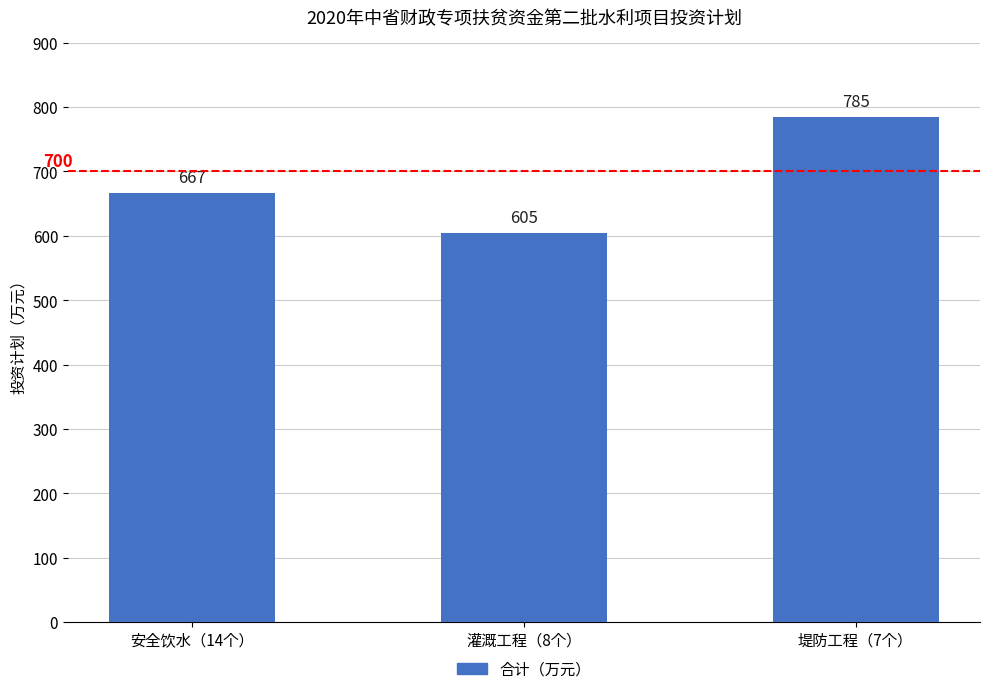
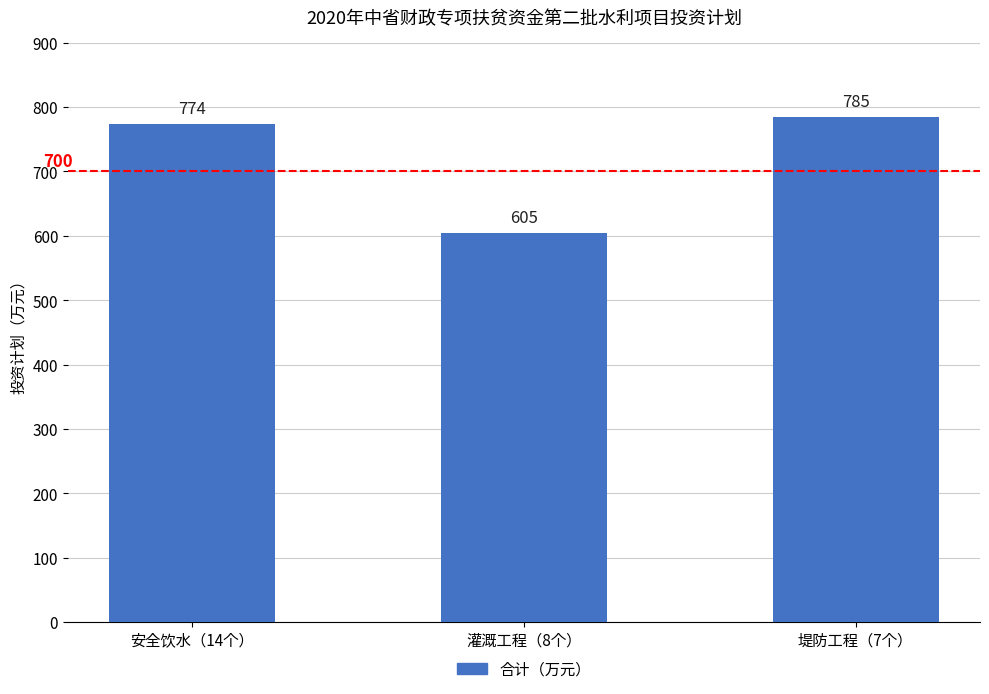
安全饮水（14个）: 667 -> 774
